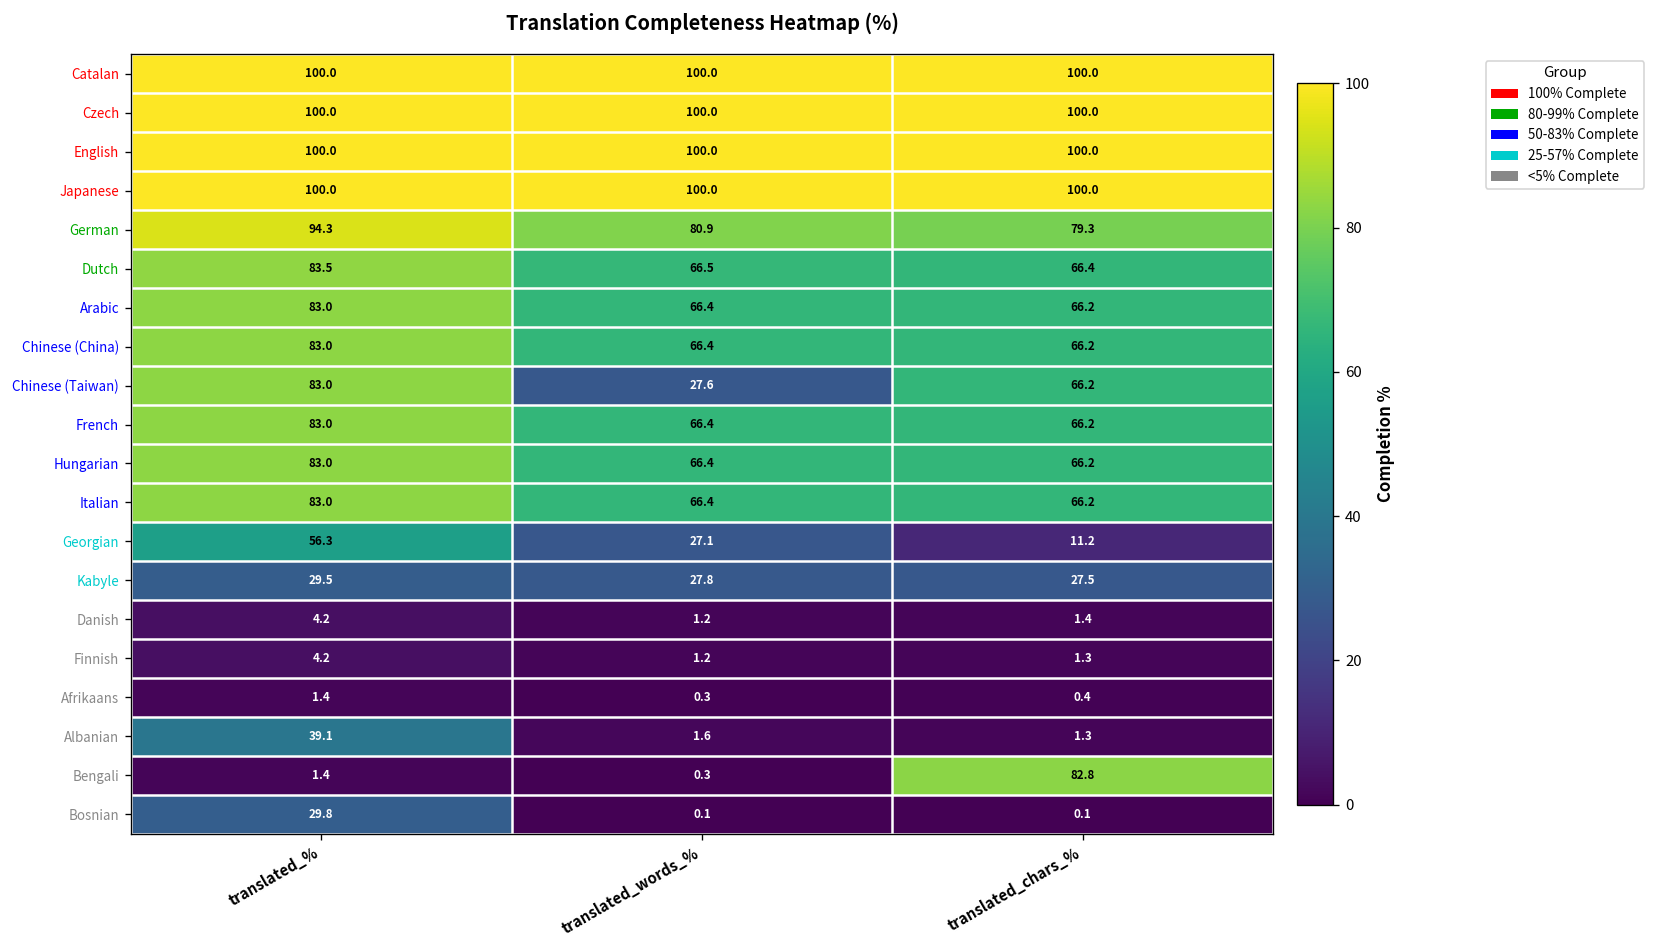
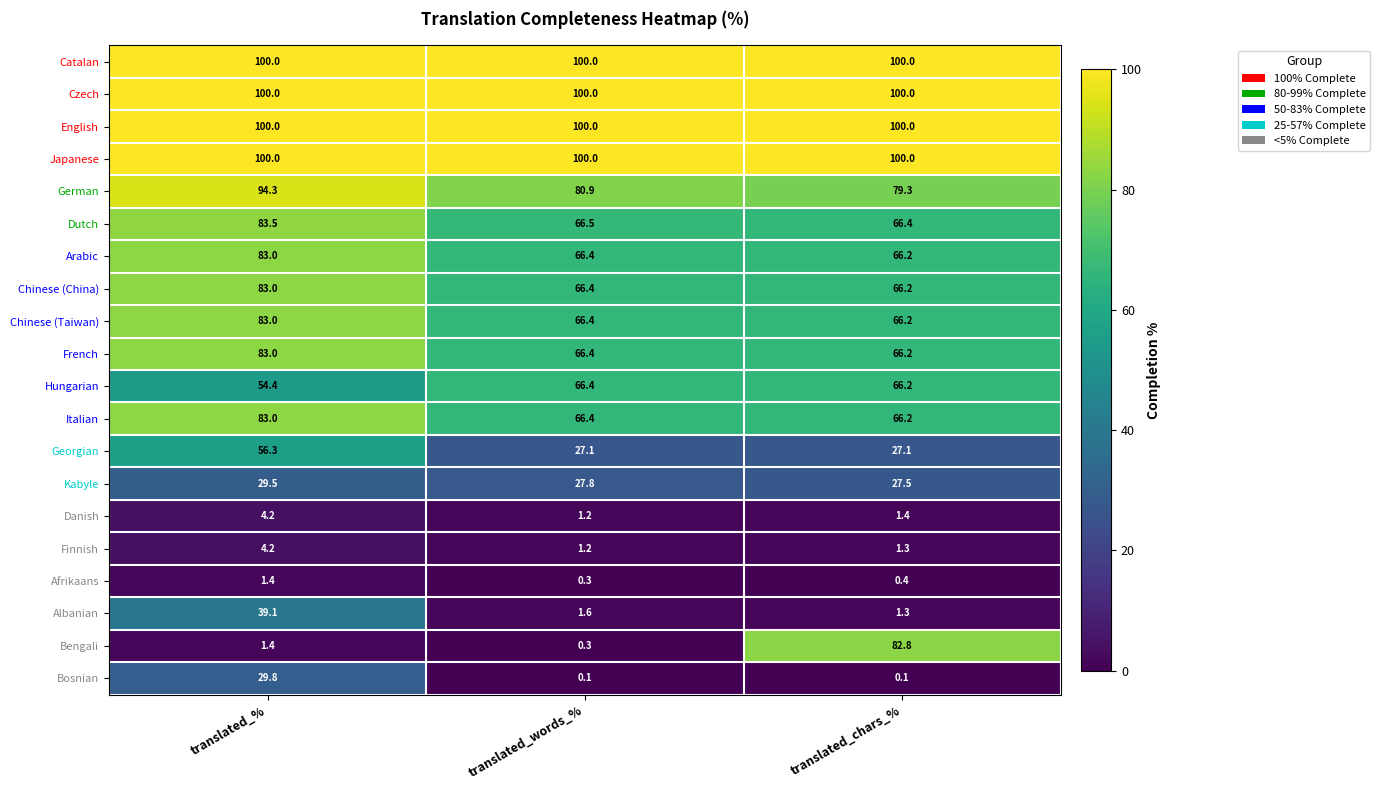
Chinese (Taiwan), translated_words_%: 27.6 -> 66.4
Hungarian, translated_%: 83.0 -> 54.4
Georgian, translated_chars_%: 11.2 -> 27.1
